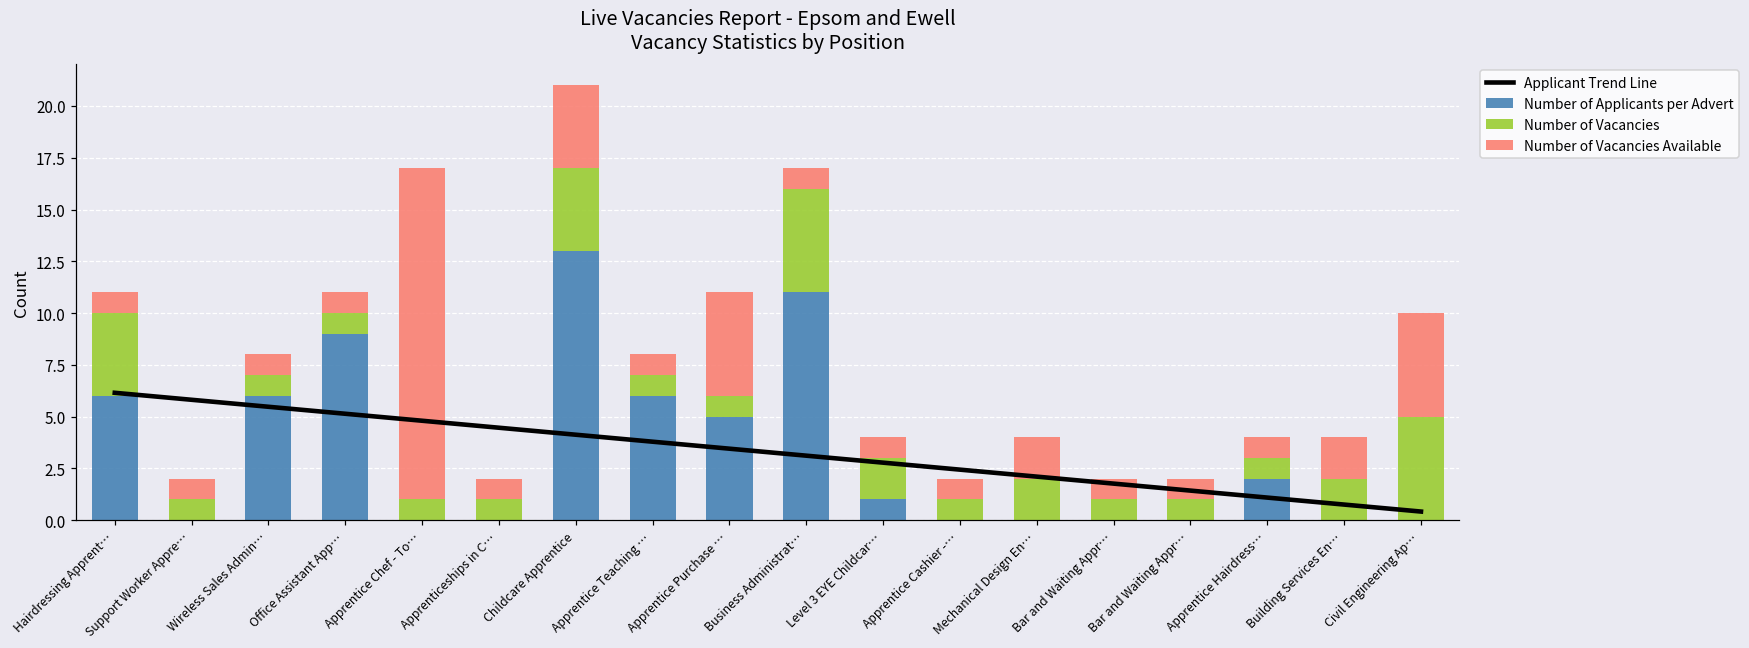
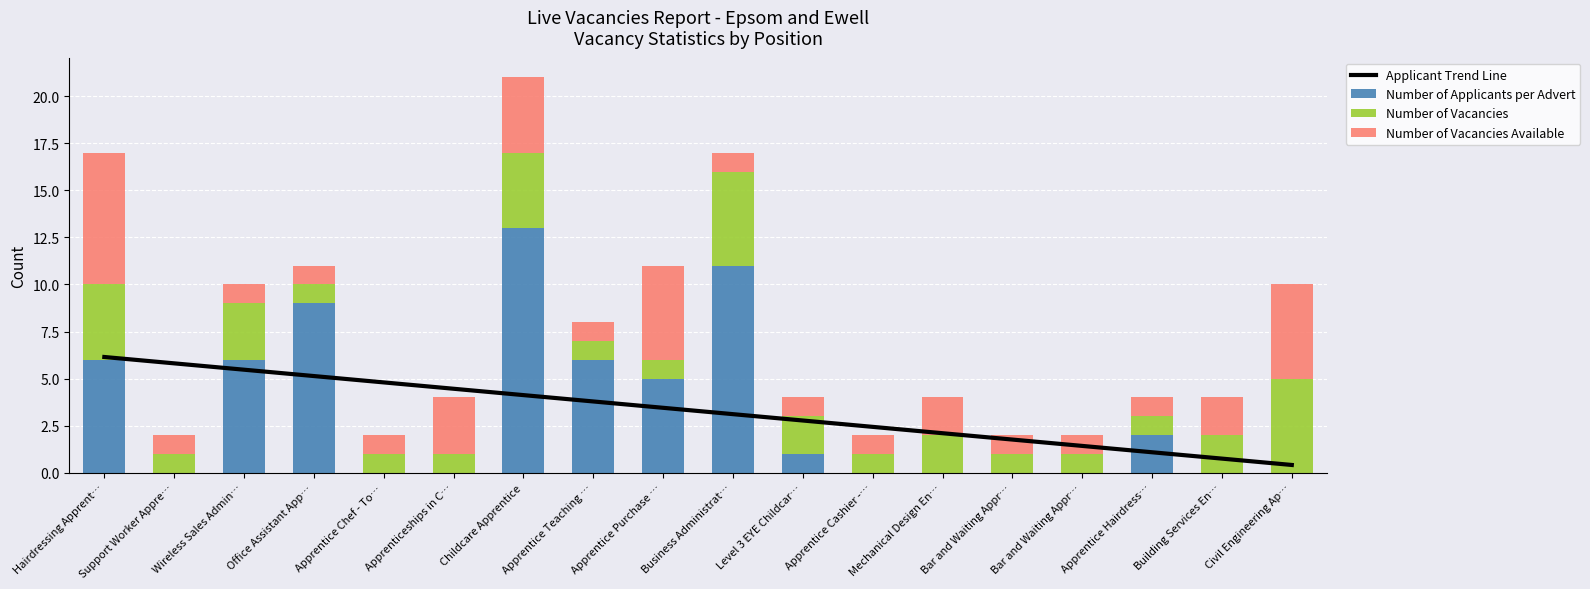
Number of Vacancies Available, Hairdressing Apprent…: 1 -> 7
Number of Vacancies, Wireless Sales Admin…: 1 -> 3
Number of Vacancies Available, Apprentice Chef - To…: 16 -> 1
Number of Vacancies Available, Apprenticeships in C…: 1 -> 3
